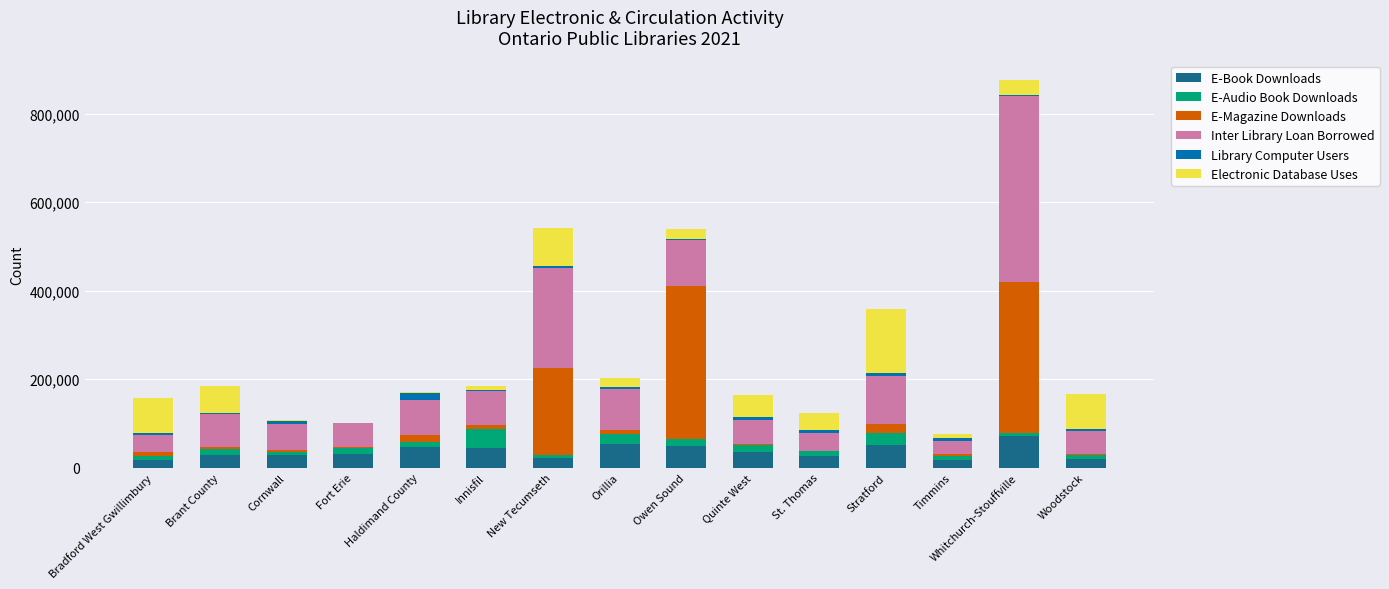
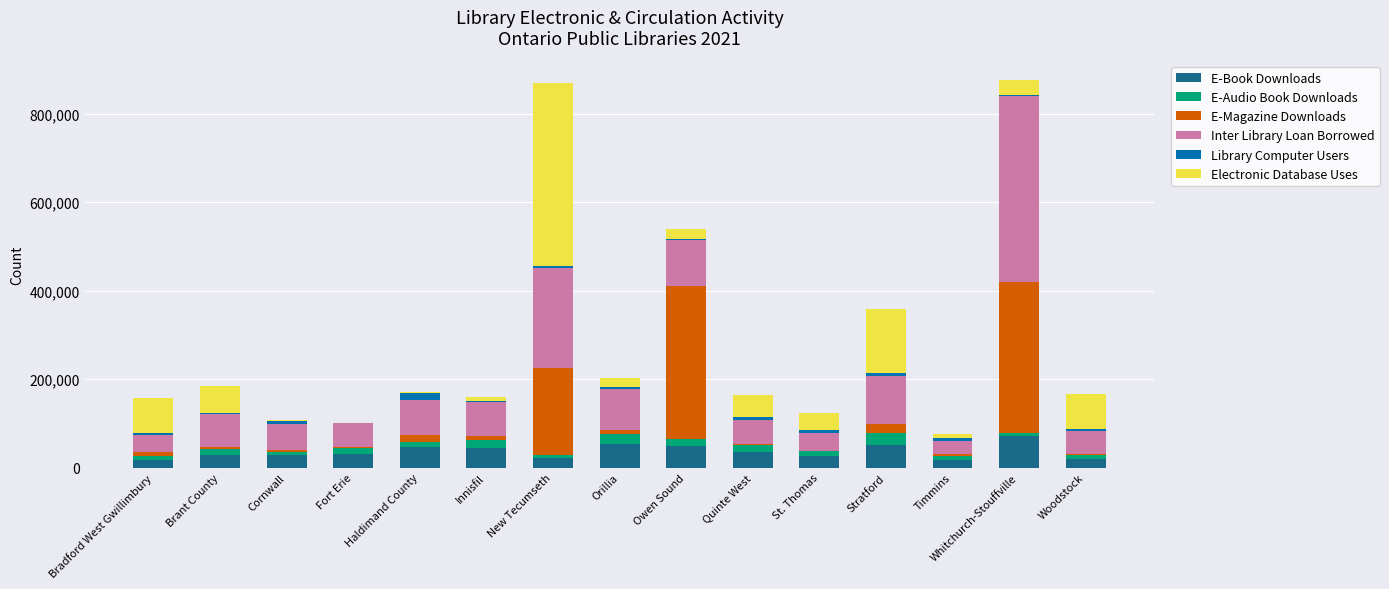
E-Audio Book Downloads, Innisfil: 40,000 -> 20,000
Electronic Database Uses, New Tecumseth: 90,000 -> 420,000
